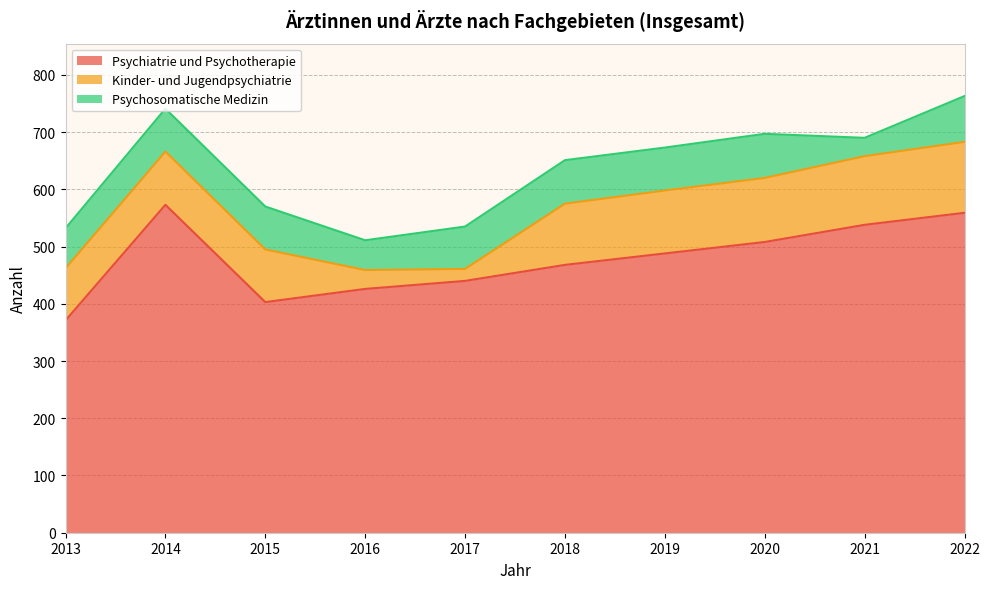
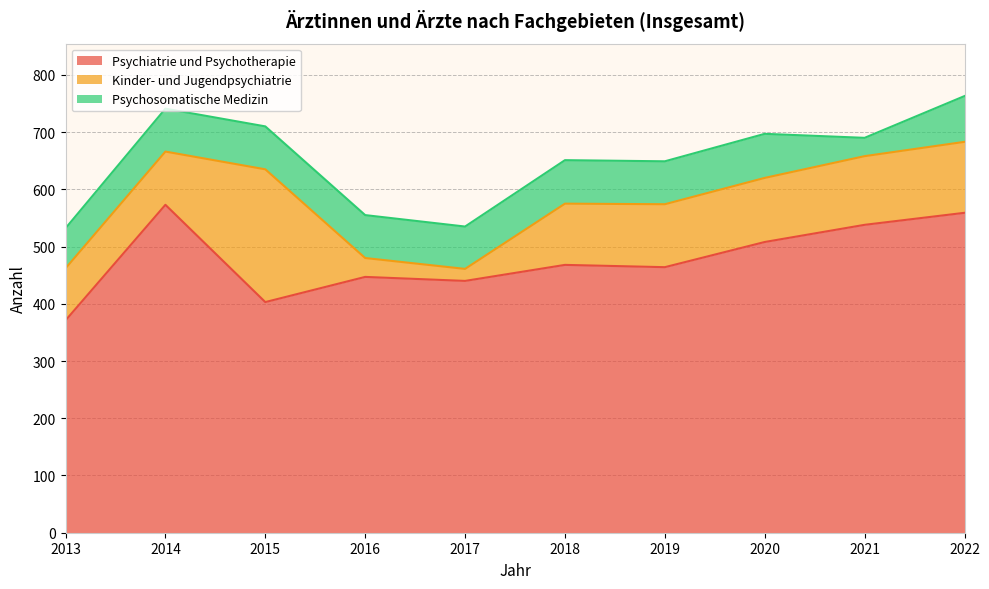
Kinder- und Jugendpsychiatrie, 2015: 90 -> 230
Psychiatrie und Psychotherapie, 2016: 430 -> 450
Psychosomatische Medizin, 2016: 50 -> 80
Psychiatrie und Psychotherapie, 2019: 490 -> 460
